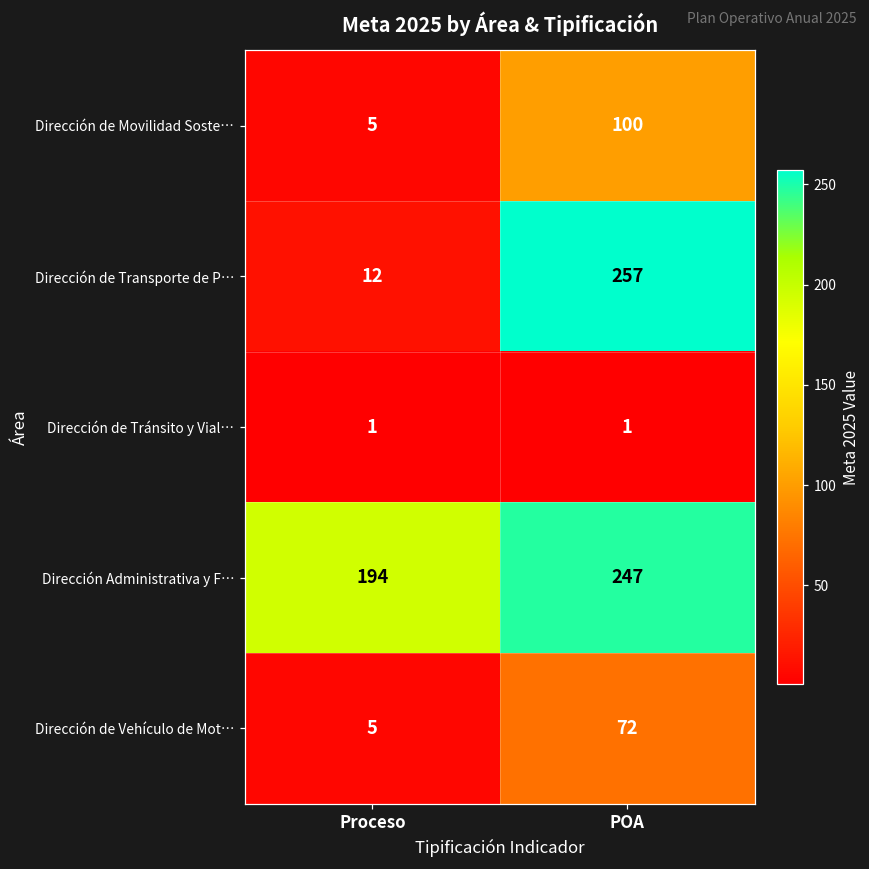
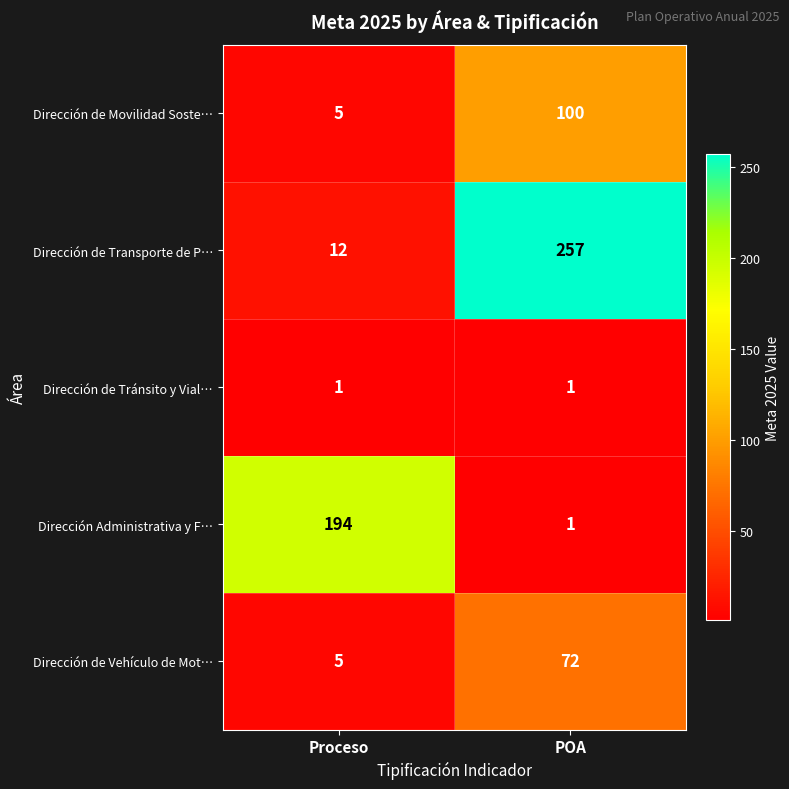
Dirección Administrativa y F…, POA: 247 -> 1
